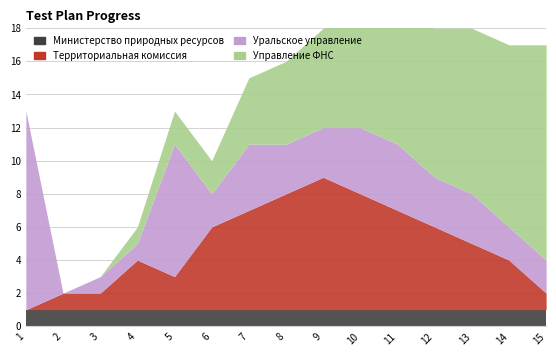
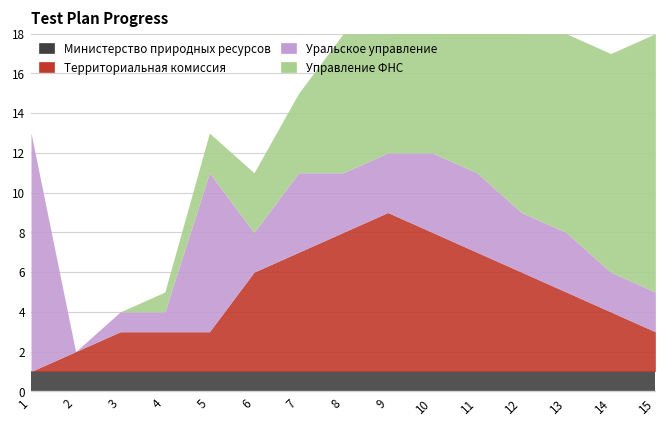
Территориальная комиссия, 3: 1 -> 2
Территориальная комиссия, 4: 3 -> 2
Управление ФНС, 6: 2 -> 3
Управление ФНС, 8: 5 -> 7
Территориальная комиссия, 15: 1 -> 2
